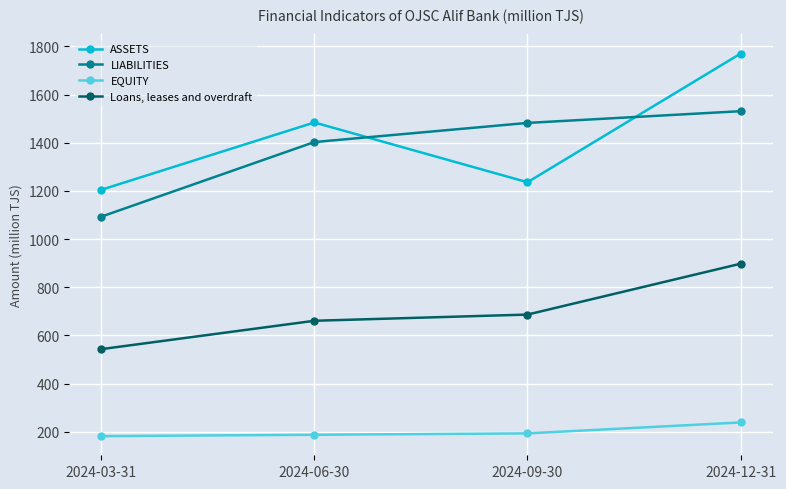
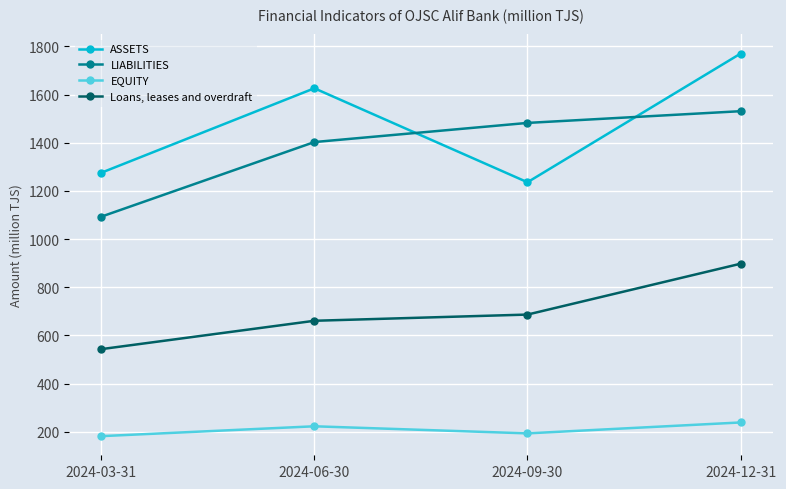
ASSETS, 2024-03-31: 1200 -> 1280
ASSETS, 2024-06-30: 1480 -> 1630
EQUITY, 2024-06-30: 190 -> 220
